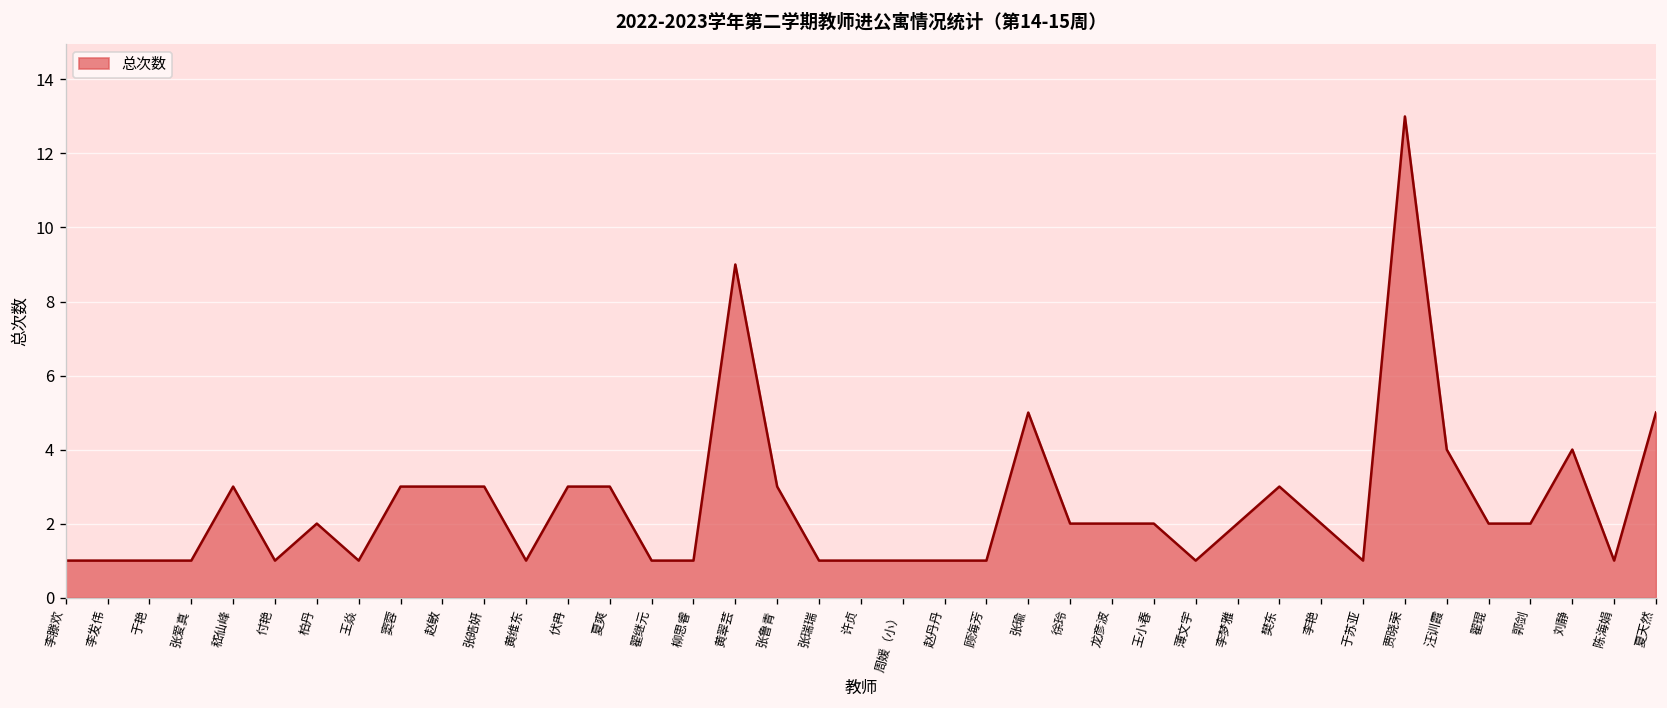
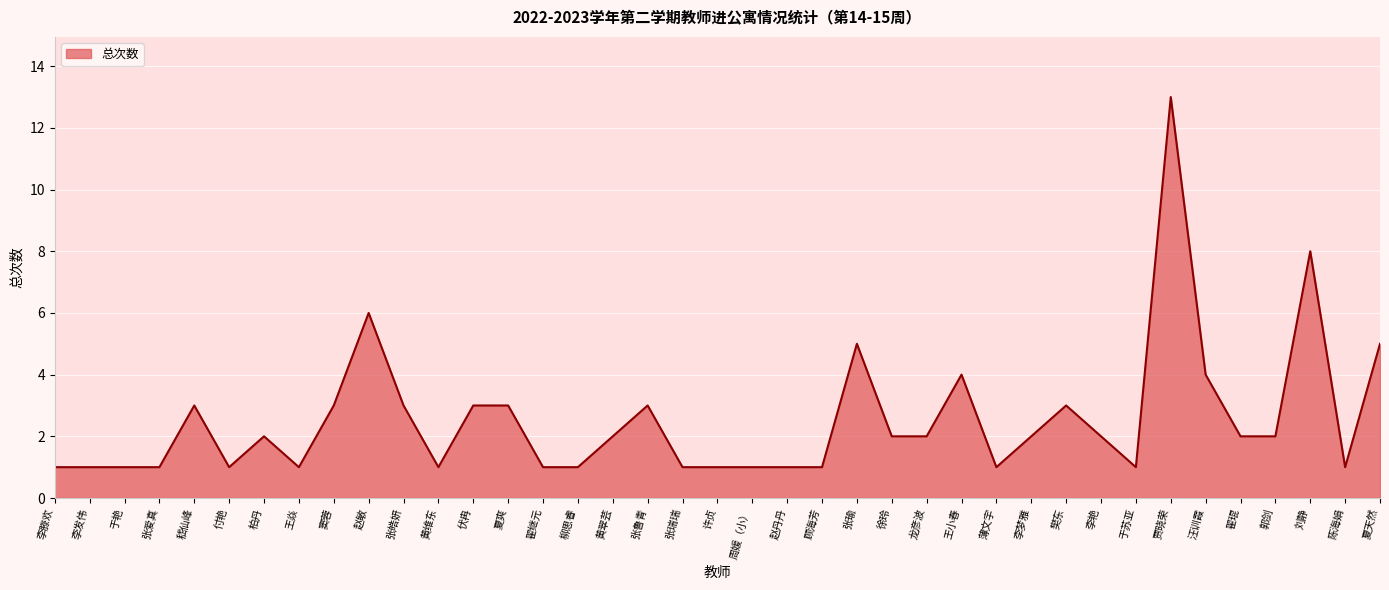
赵敏: 3 -> 6
黄翠芸: 9 -> 2
王小春: 2 -> 4
刘静: 4 -> 8
